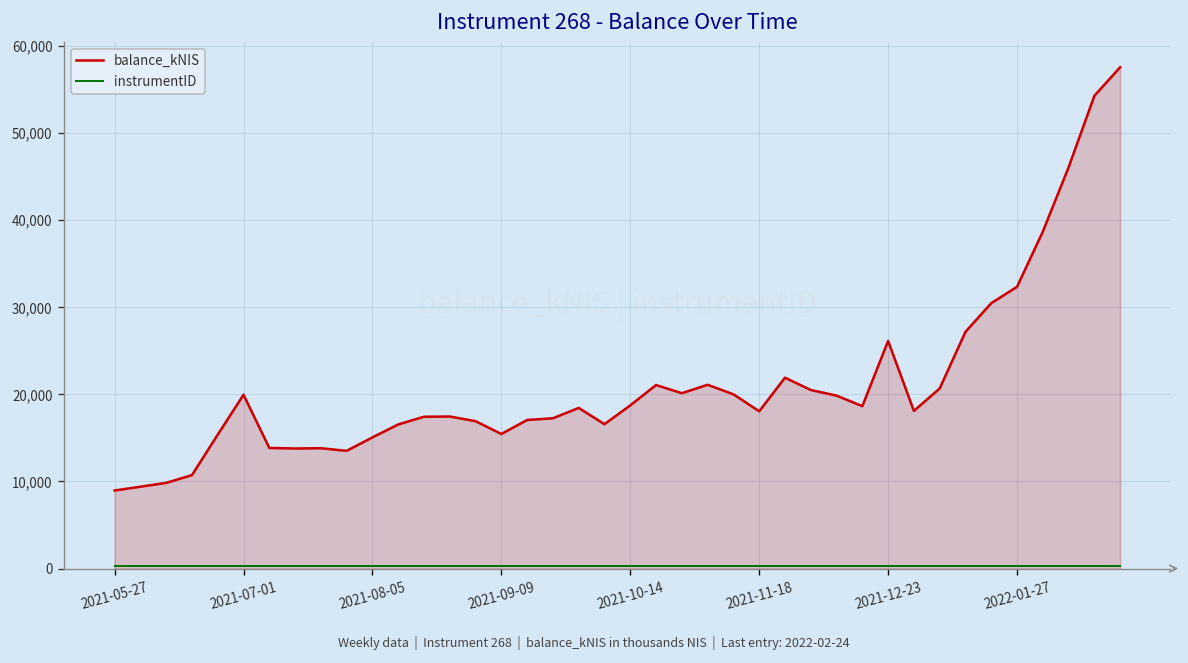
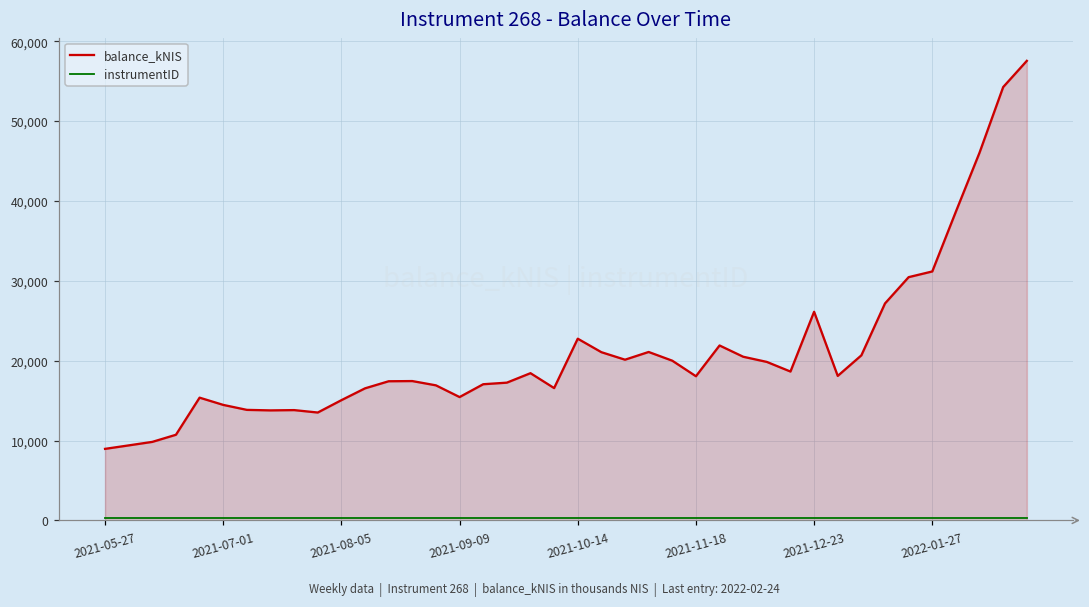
balance_kNIS, 2021-07-01: 20,000 -> 14,000
balance_kNIS, 2021-10-14: 19,000 -> 23,000
balance_kNIS, 2022-01-27: 32,000 -> 31,000
